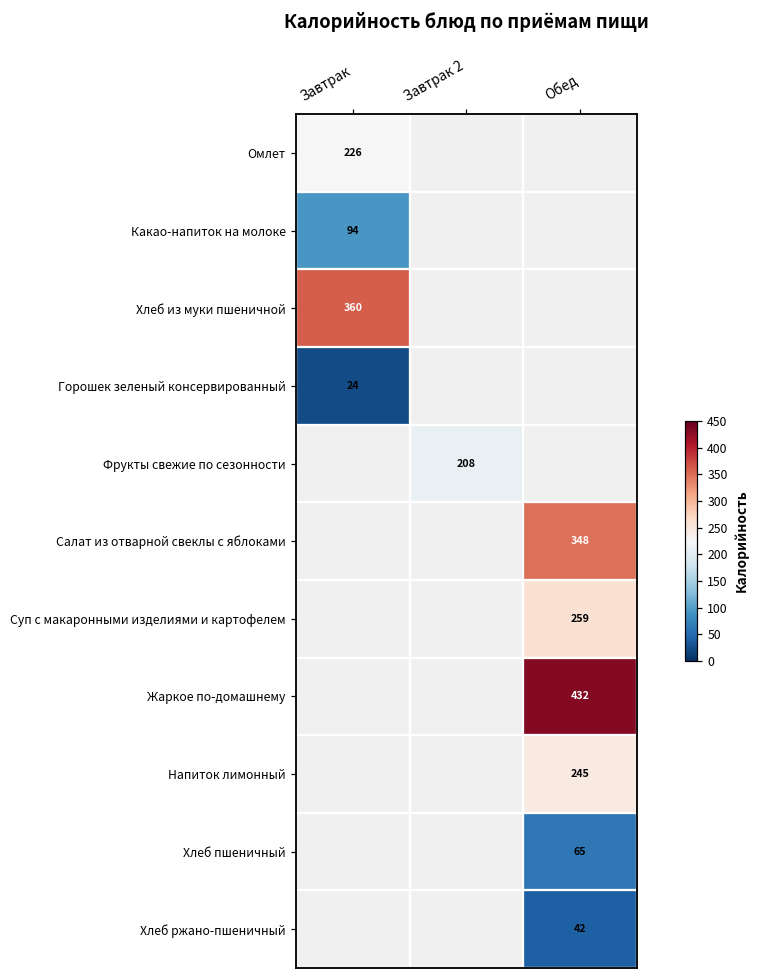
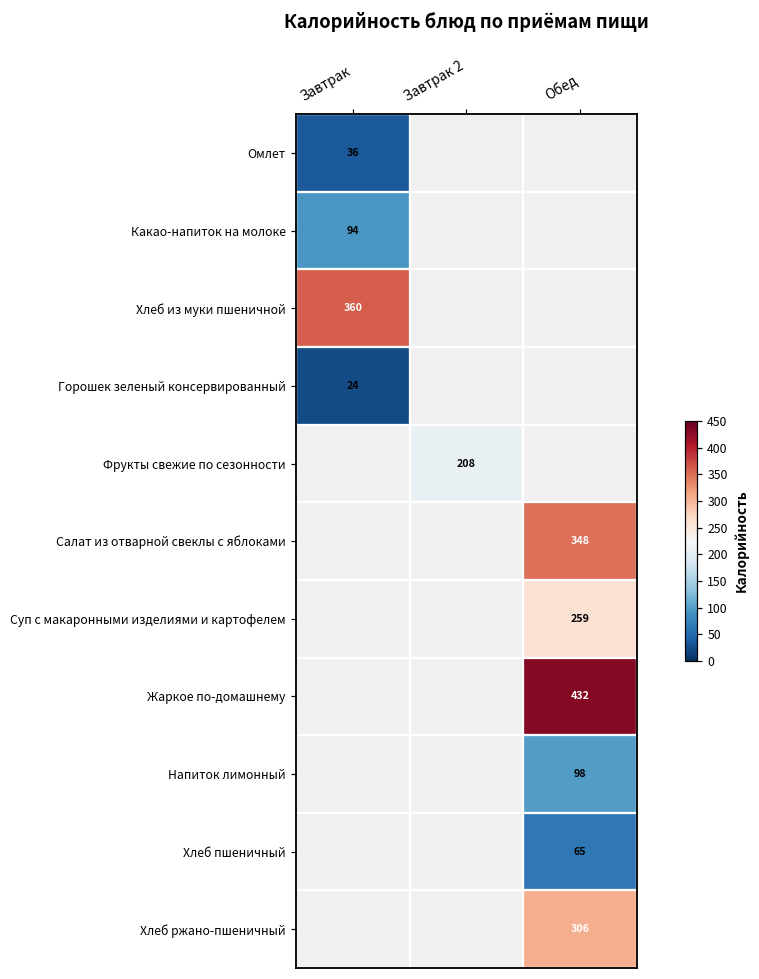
Омлет, Завтрак: 226 -> 36
Напиток лимонный, Обед: 245 -> 98
Хлеб ржано-пшеничный, Обед: 42 -> 306
